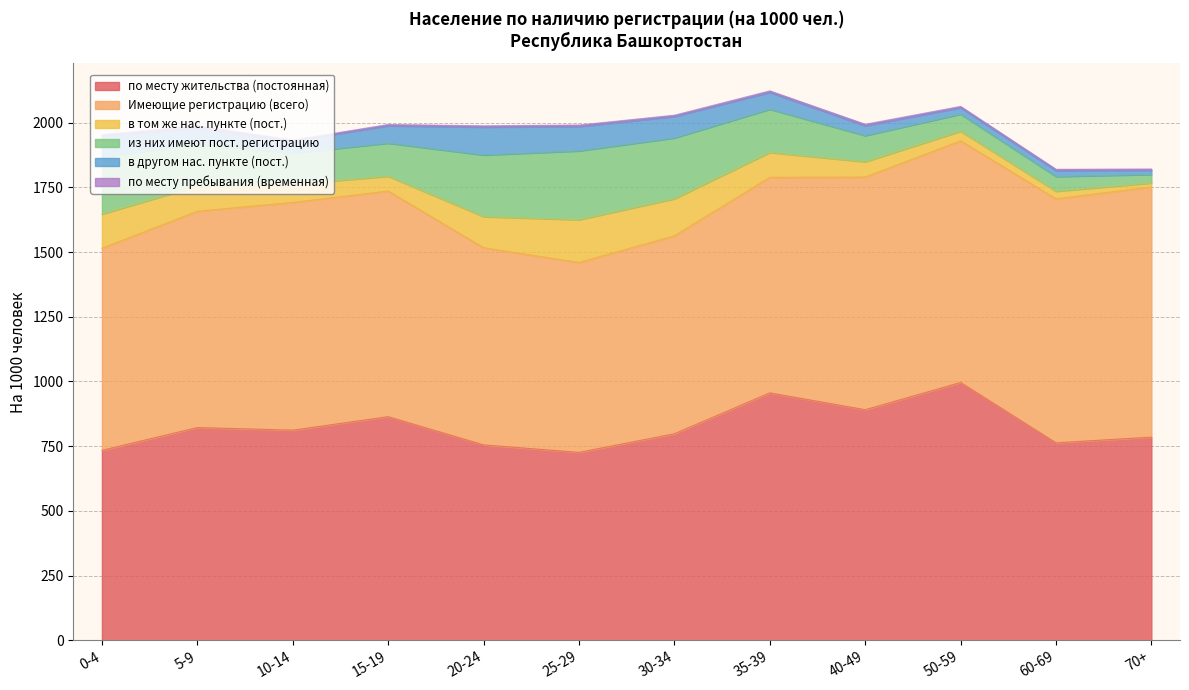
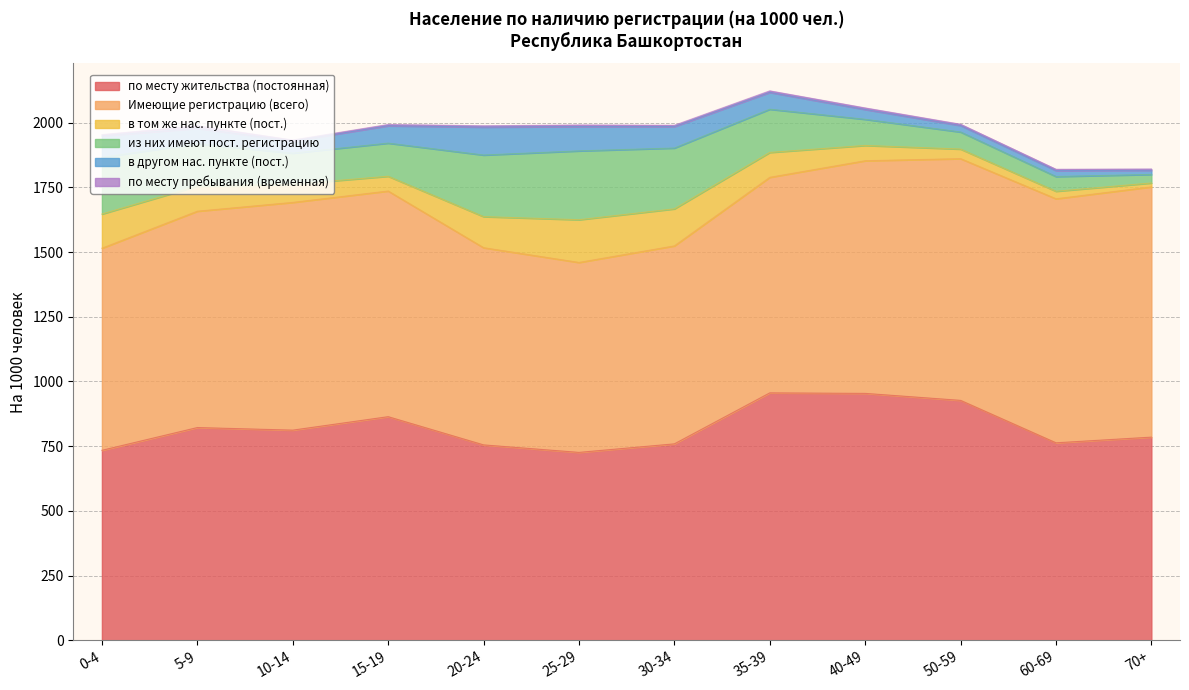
по месту жительства (постоянная), 30-34: 800 -> 760
по месту жительства (постоянная), 40-49: 890 -> 950
по месту жительства (постоянная), 50-59: 1000 -> 930
